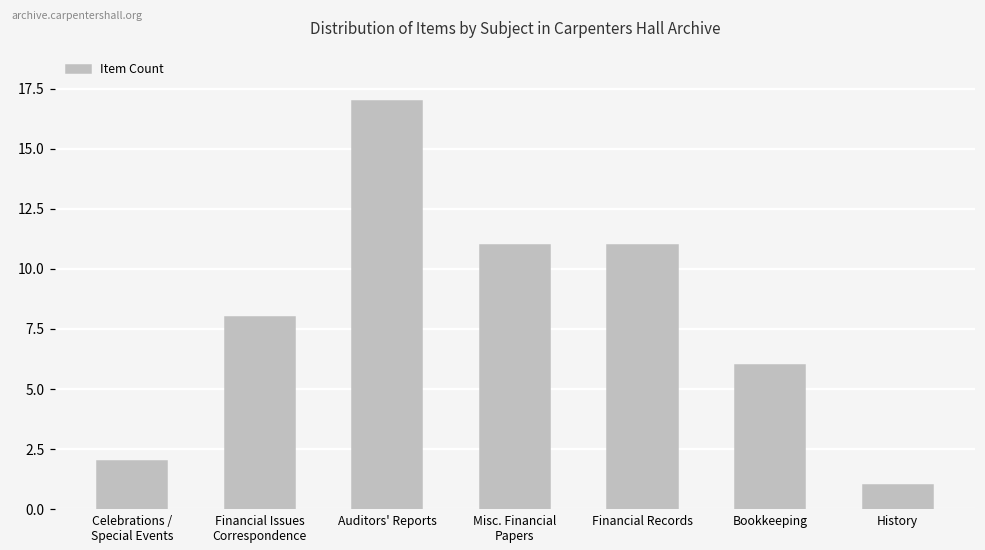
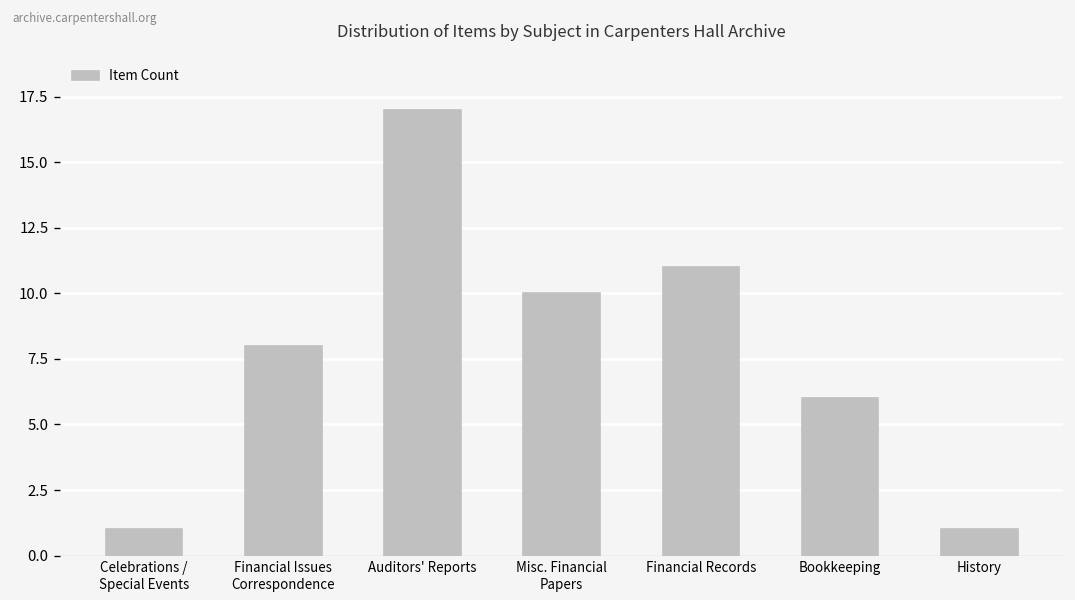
Celebrations / Special Events: 2 -> 1
Misc. Financial Papers: 11 -> 10
